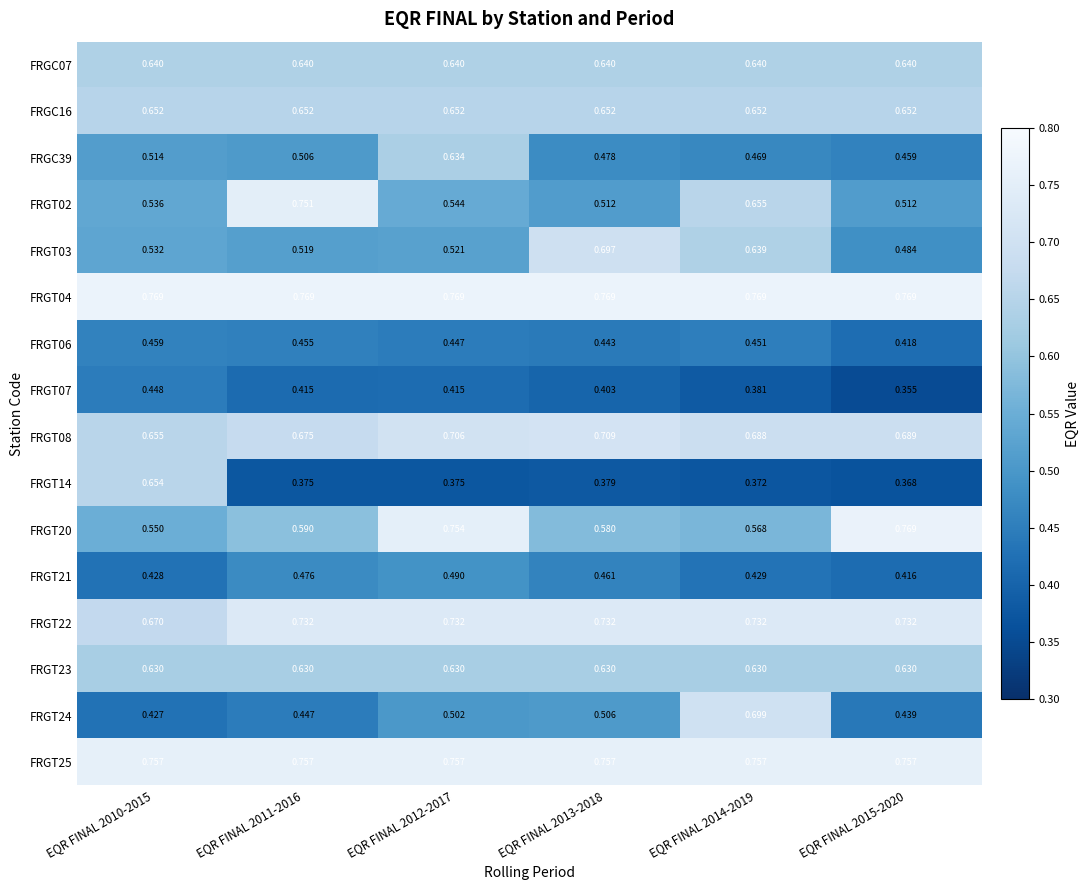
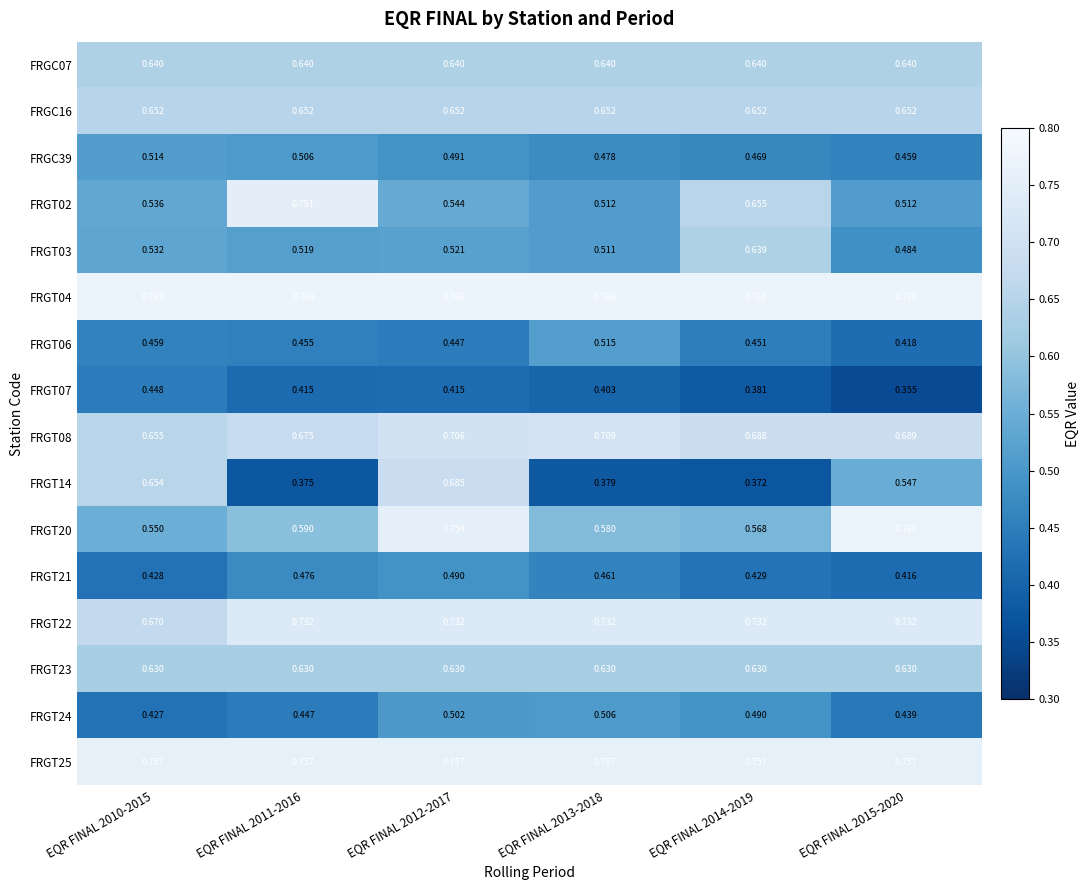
FRGC39, EQR FINAL 2012-2017: 0.634 -> 0.491
FRGT03, EQR FINAL 2013-2018: 0.697 -> 0.511
FRGT06, EQR FINAL 2013-2018: 0.443 -> 0.515
FRGT14, EQR FINAL 2012-2017: 0.375 -> 0.685
FRGT14, EQR FINAL 2015-2020: 0.368 -> 0.547
FRGT24, EQR FINAL 2014-2019: 0.699 -> 0.490
